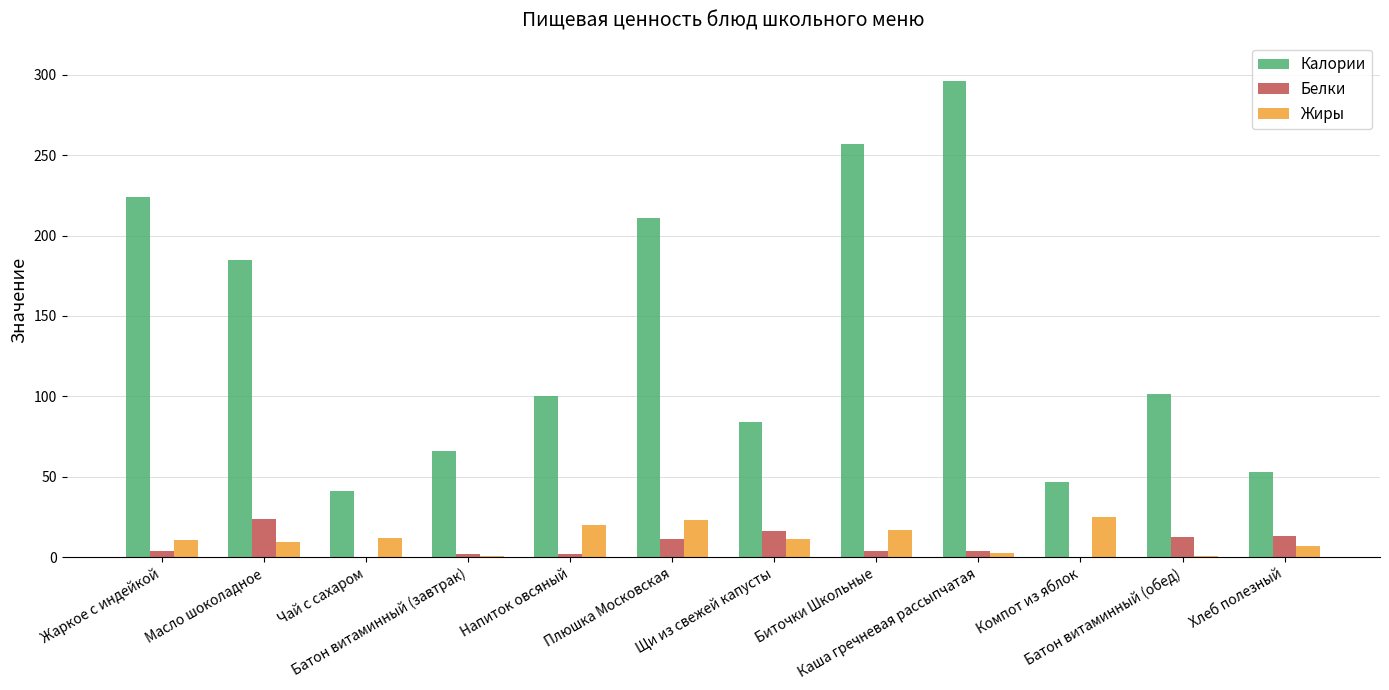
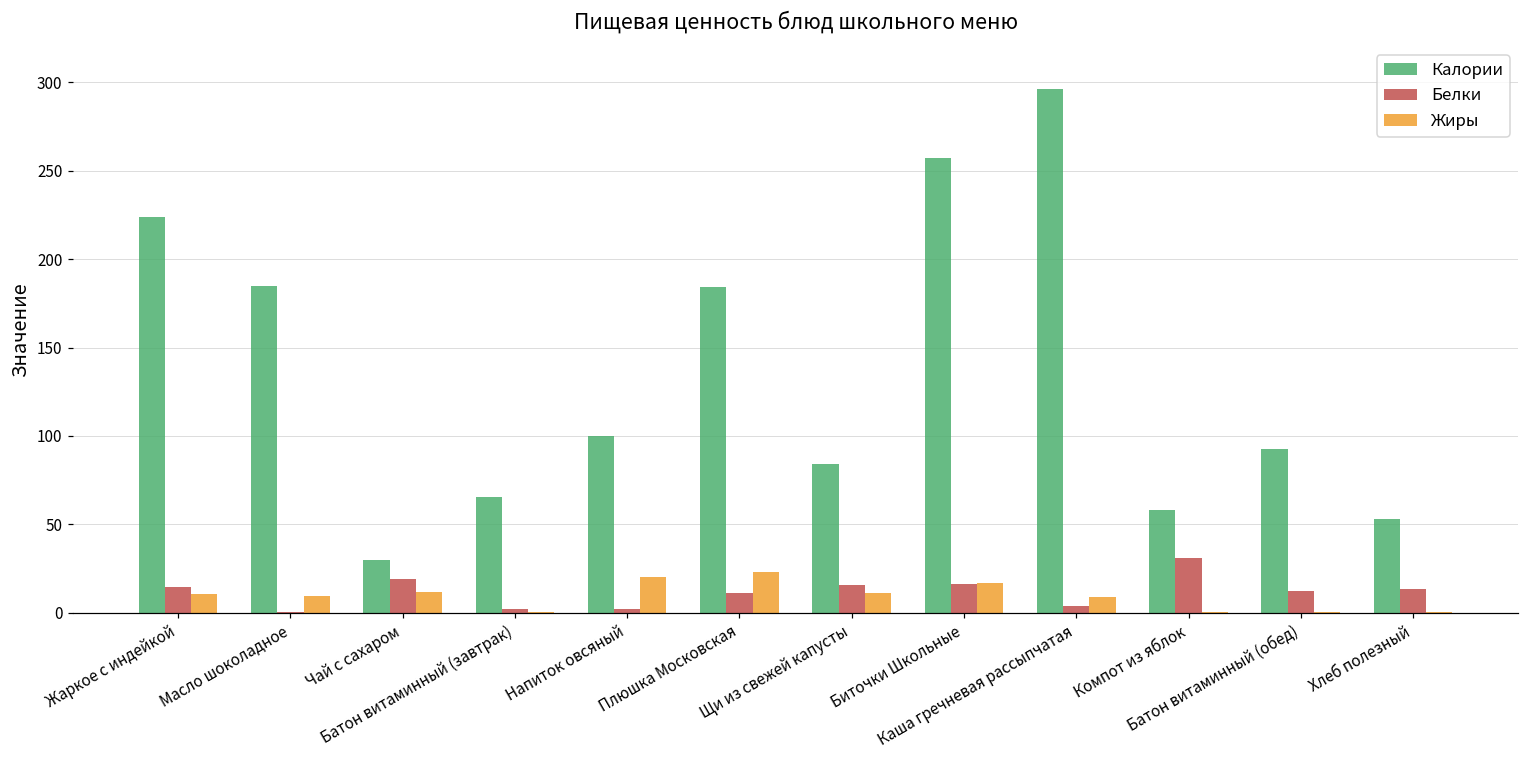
Белки, Жаркое с индейкой: 4 -> 14
Белки, Масло шоколадное: 23 -> 0
Калории, Чай с сахаром: 41 -> 30
Белки, Чай с сахаром: 0 -> 19
Калории, Плюшка Московская: 211 -> 184
Белки, Биточки Школьные: 4 -> 17
Жиры, Каша гречневая рассыпчатая: 3 -> 9
Калории, Компот из яблок: 47 -> 58
Белки, Компот из яблок: 0 -> 31
Жиры, Компот из яблок: 25 -> 0
Калории, Батон витаминный (обед): 101 -> 92
Жиры, Хлеб полезный: 7 -> 0
